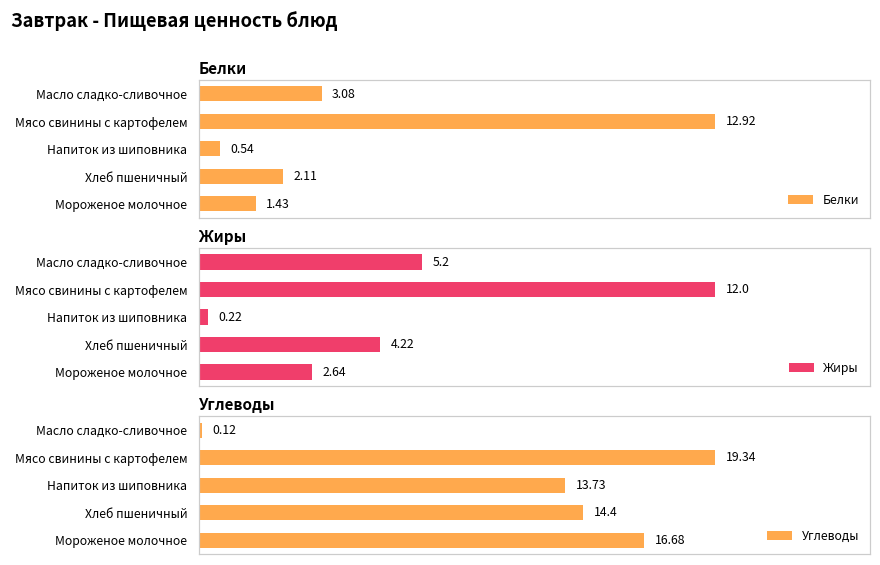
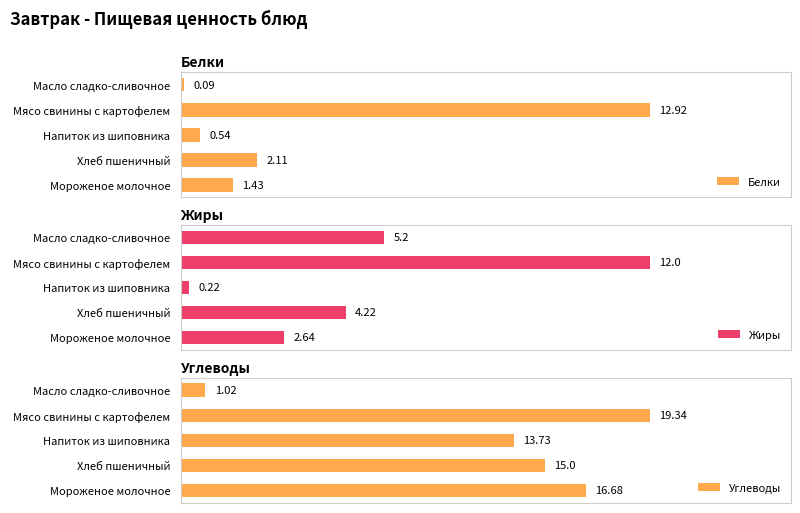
Белки, Масло сладко-сливочное: 3.08 -> 0.09
Углеводы, Масло сладко-сливочное: 0.12 -> 1.02
Углеводы, Хлеб пшеничный: 14.4 -> 15.0
